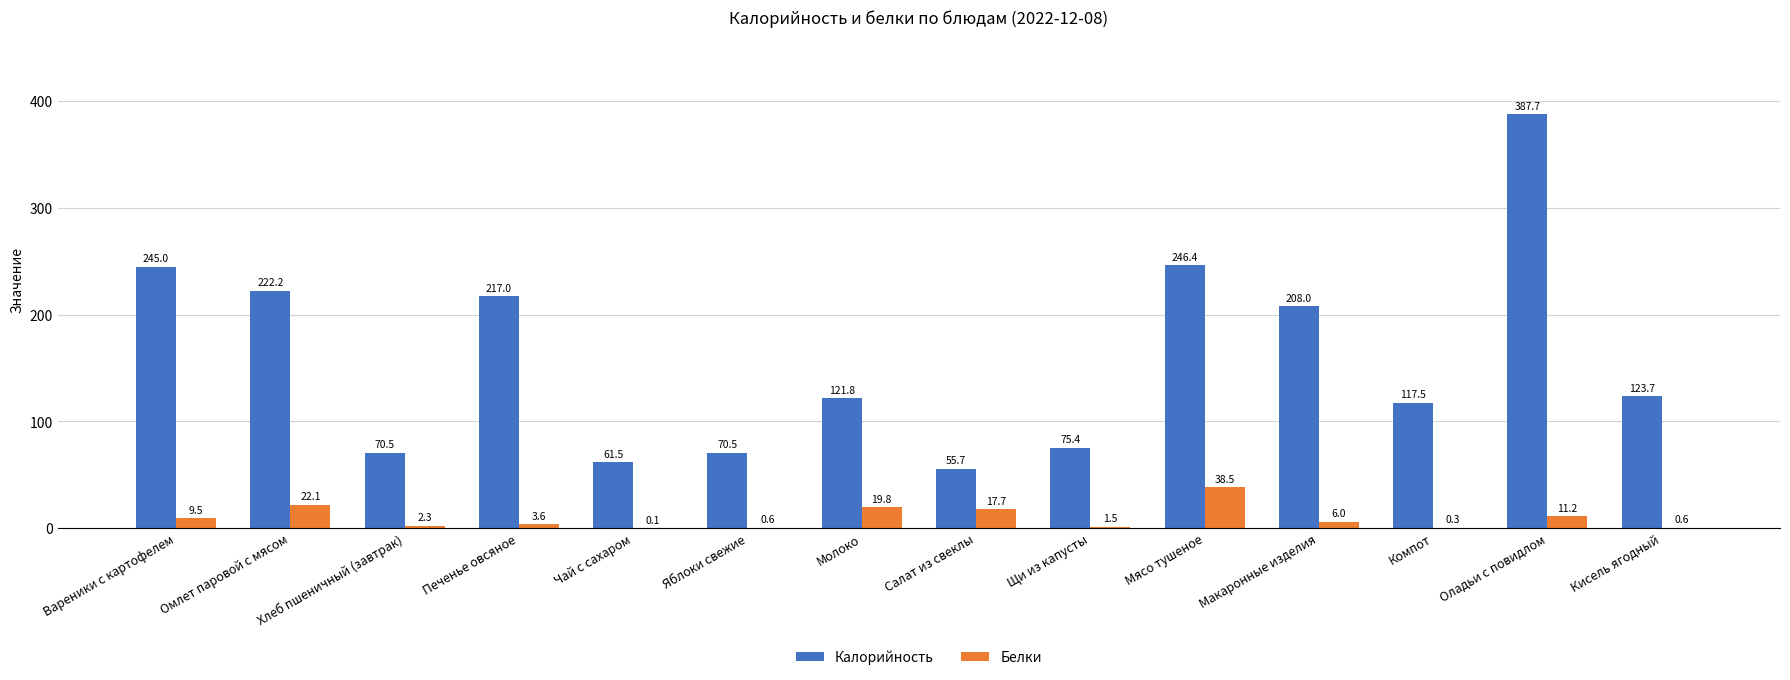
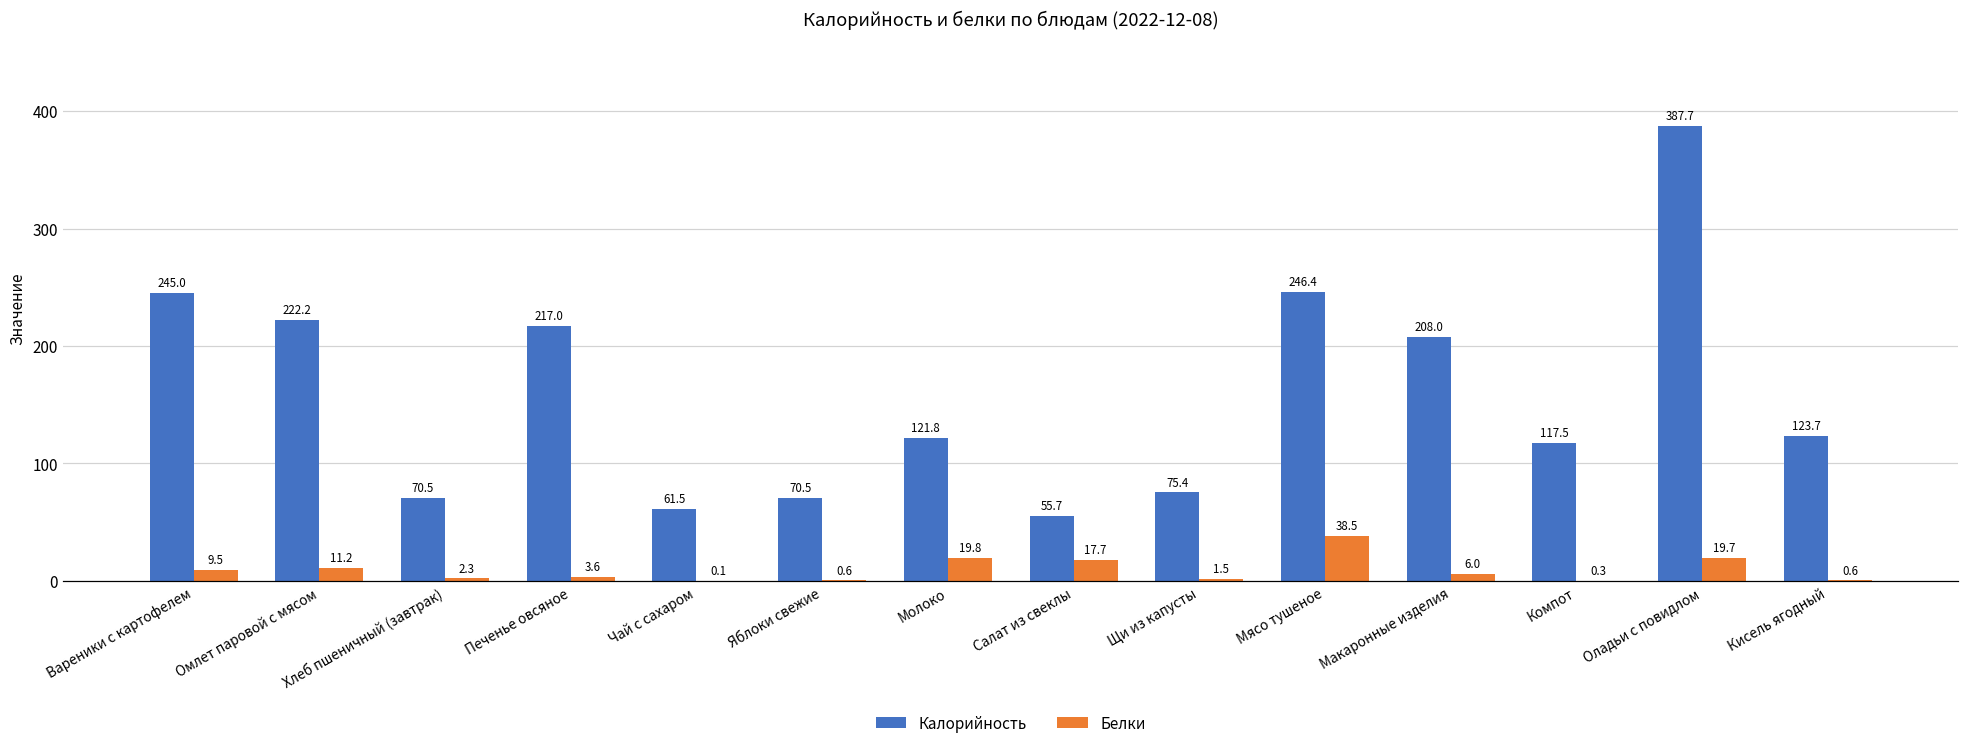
Белки, Омлет паровой с мясом: 22.1 -> 11.2
Белки, Оладьи с повидлом: 11.2 -> 19.7
